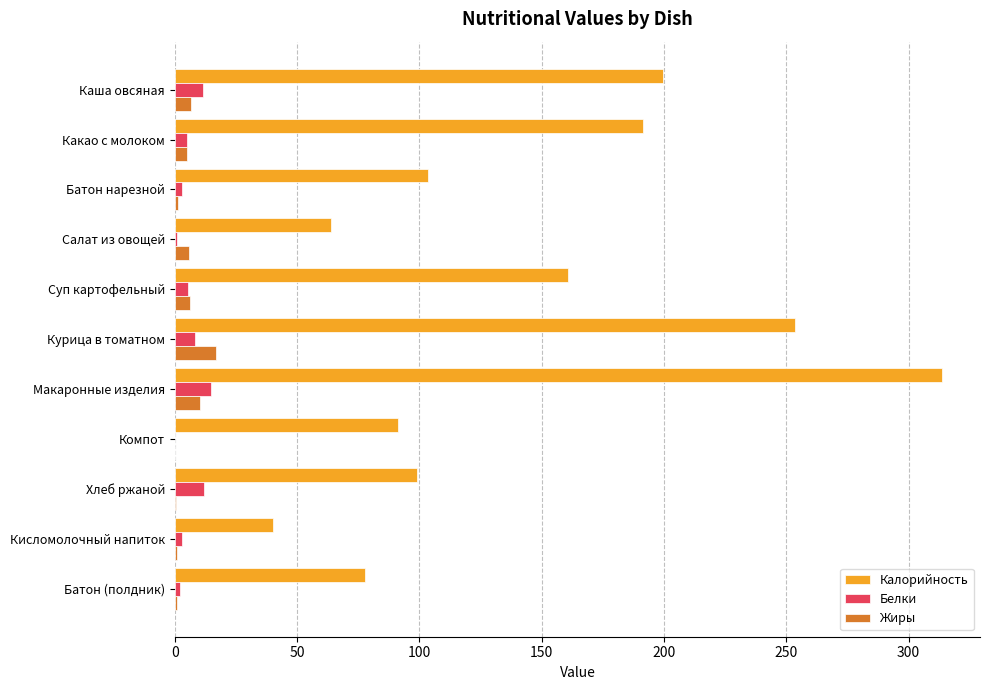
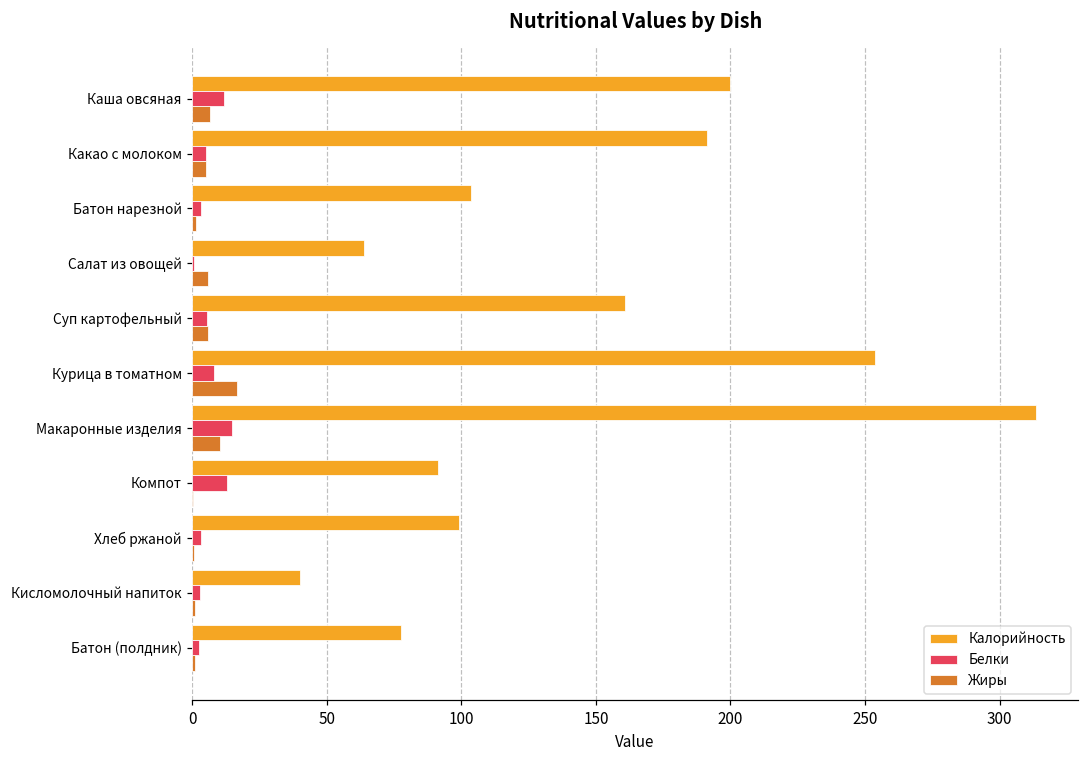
Белки, Компот: 0 -> 13
Белки, Хлеб ржаной: 12 -> 3
